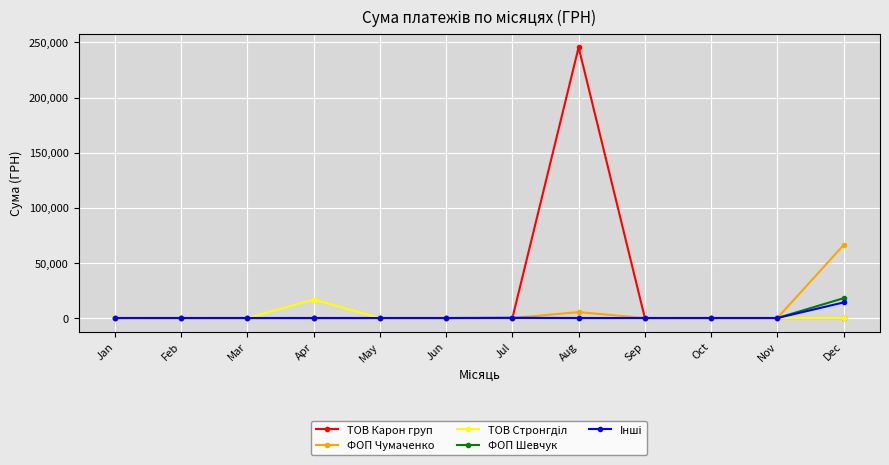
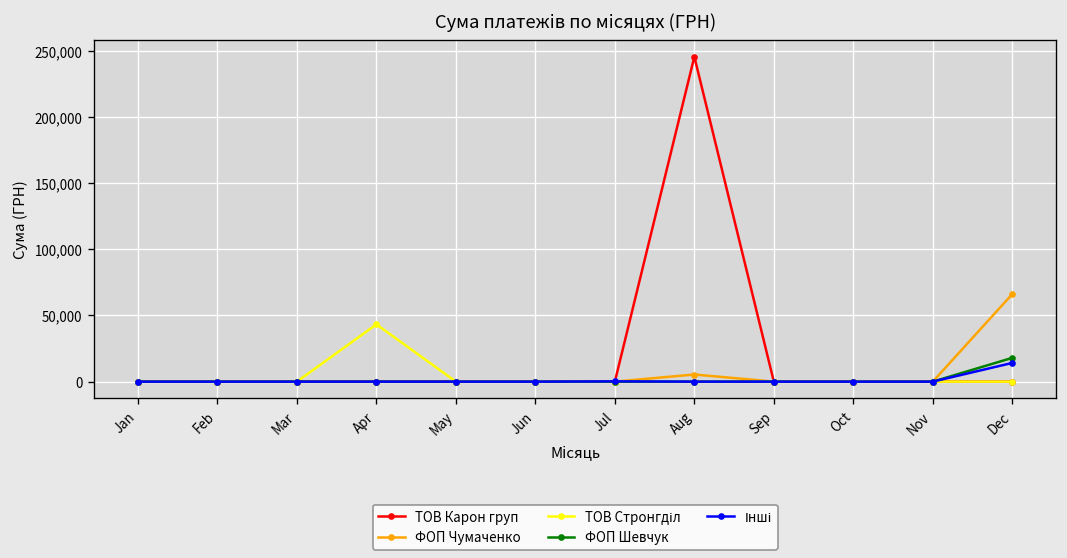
ТОВ Стронгділ, Apr: 17,000 -> 43,000
